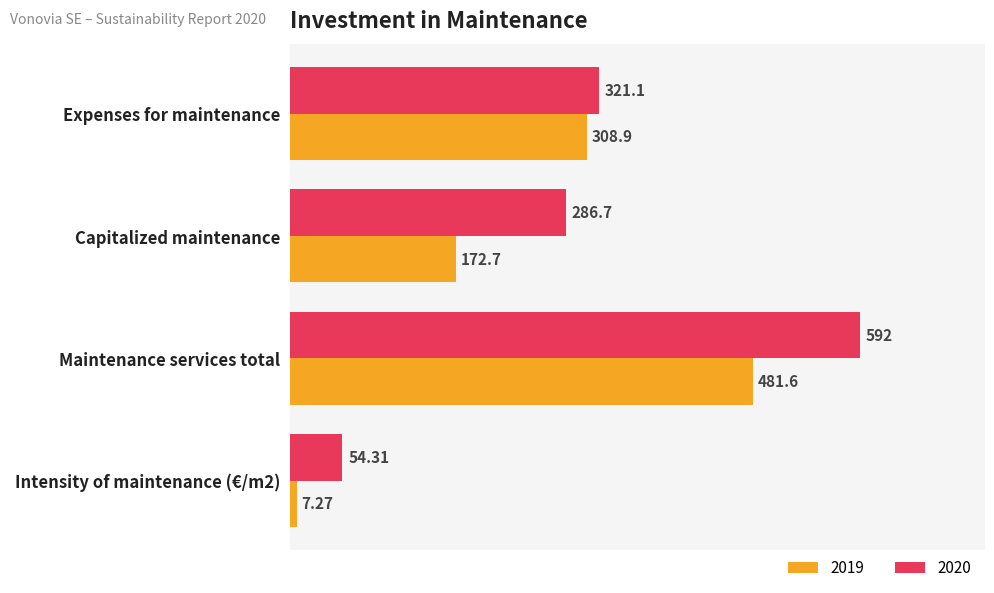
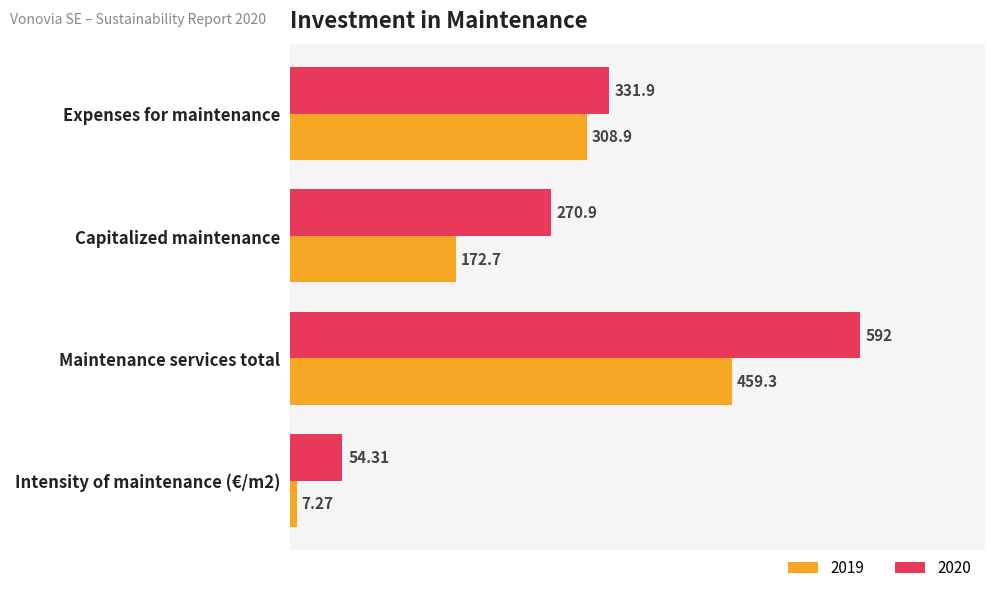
2020, Expenses for maintenance: 321.1 -> 331.9
2020, Capitalized maintenance: 286.7 -> 270.9
2019, Maintenance services total: 481.6 -> 459.3
